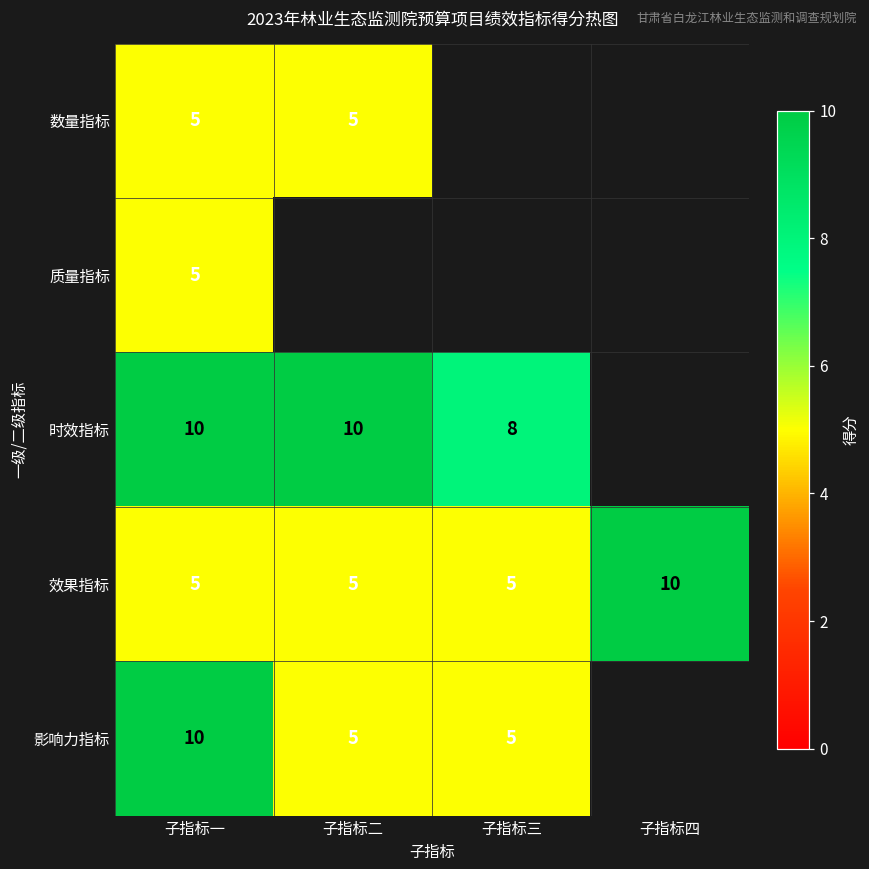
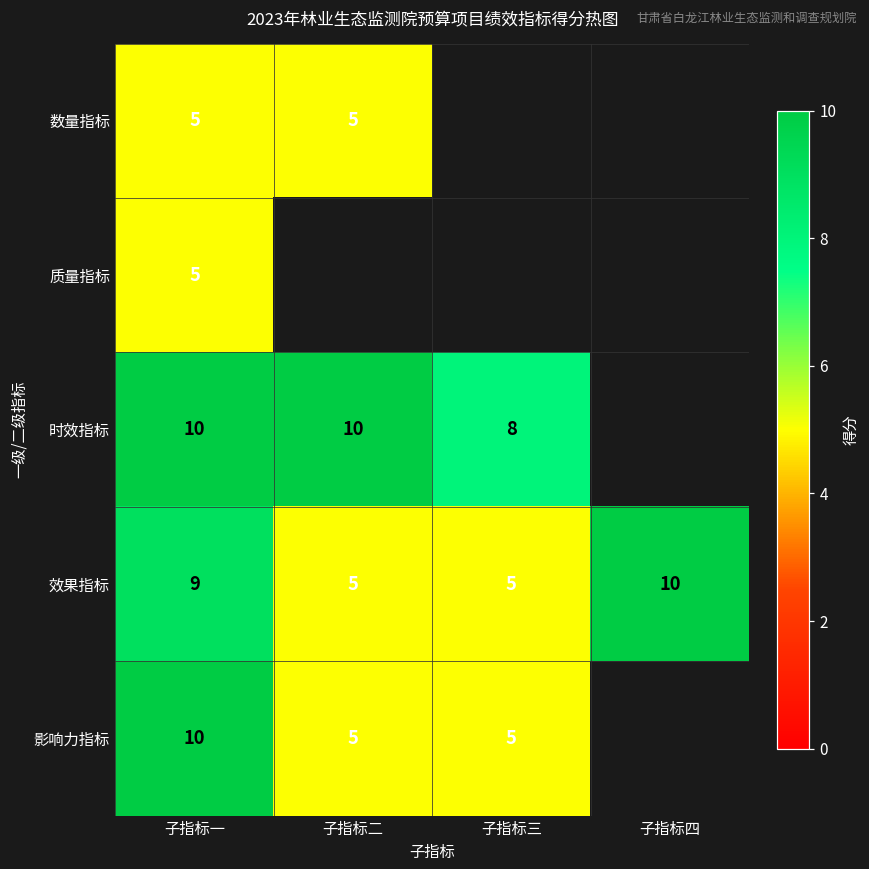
效果指标, 子指标一: 5 -> 9
